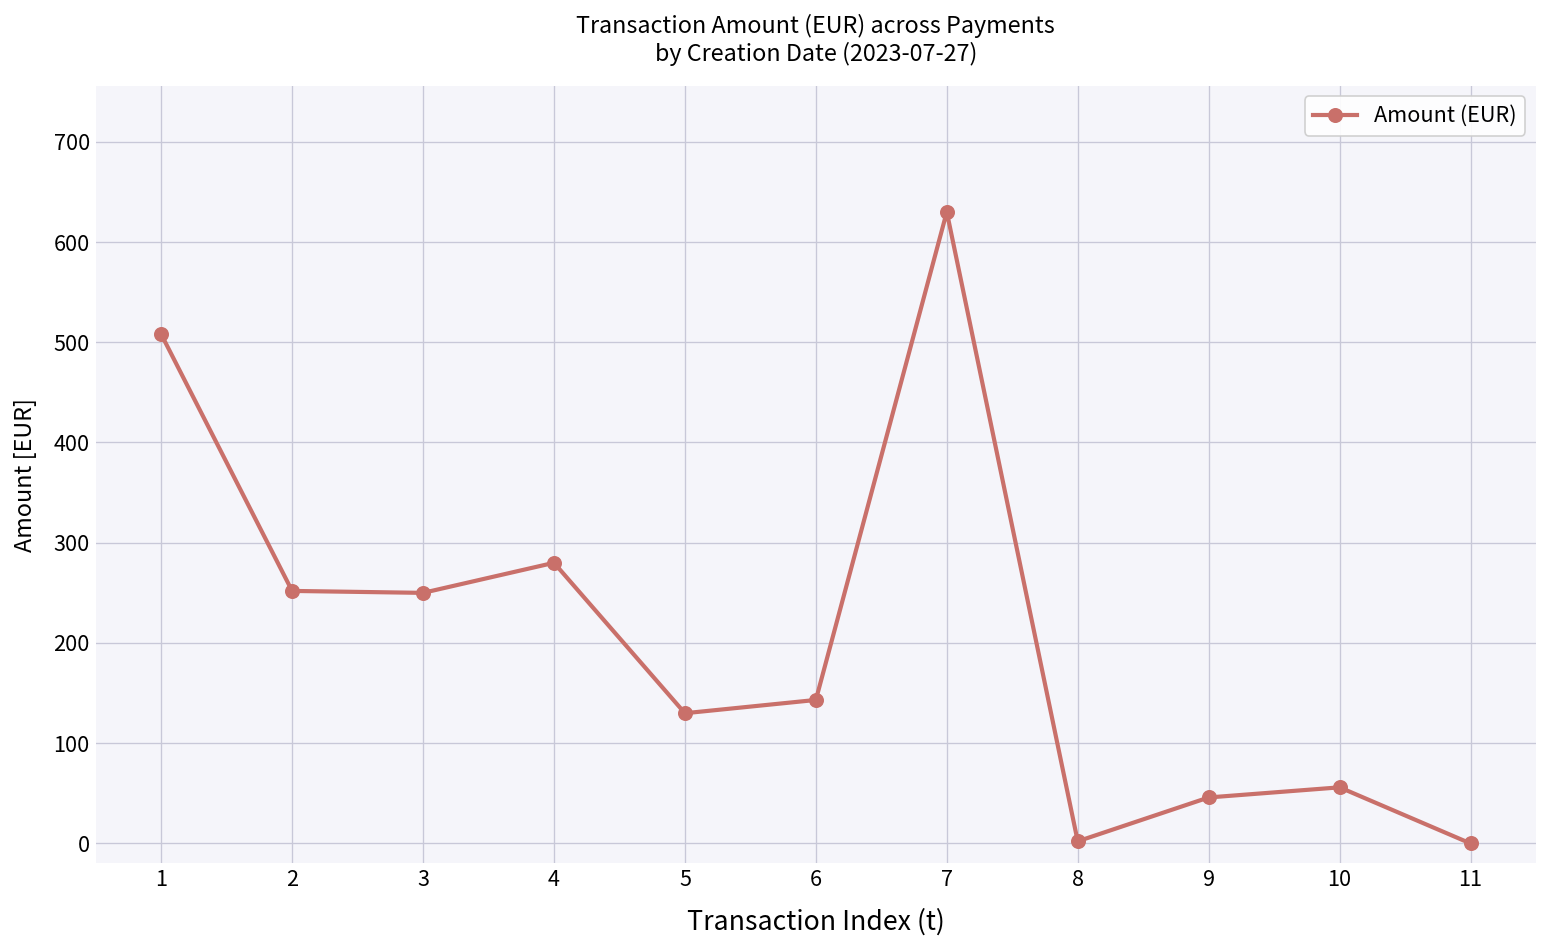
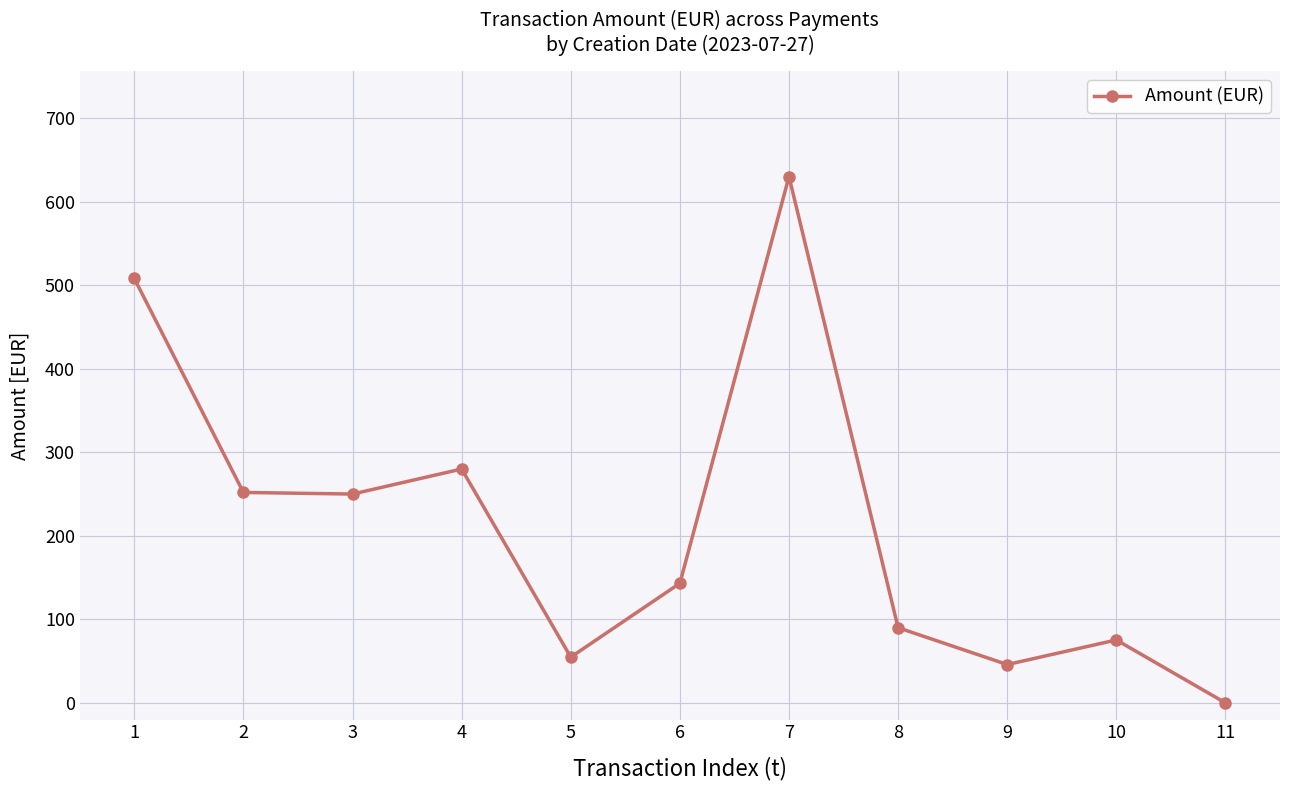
5: 130 -> 50
8: 0 -> 90
10: 60 -> 80
